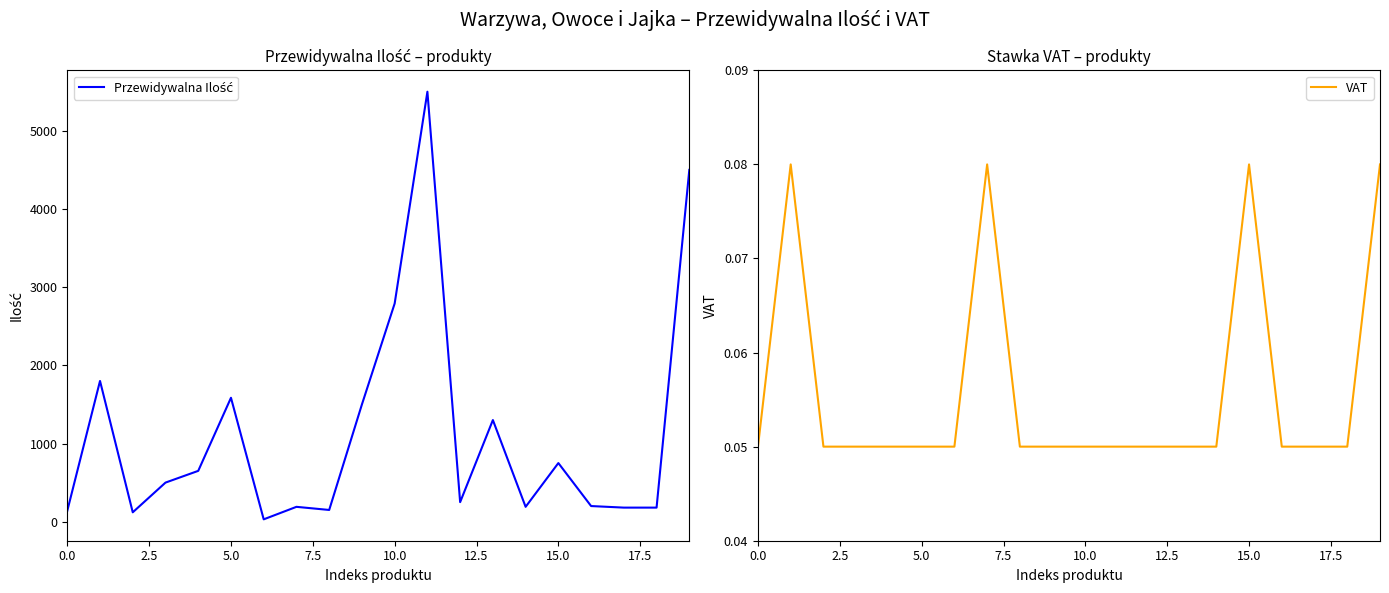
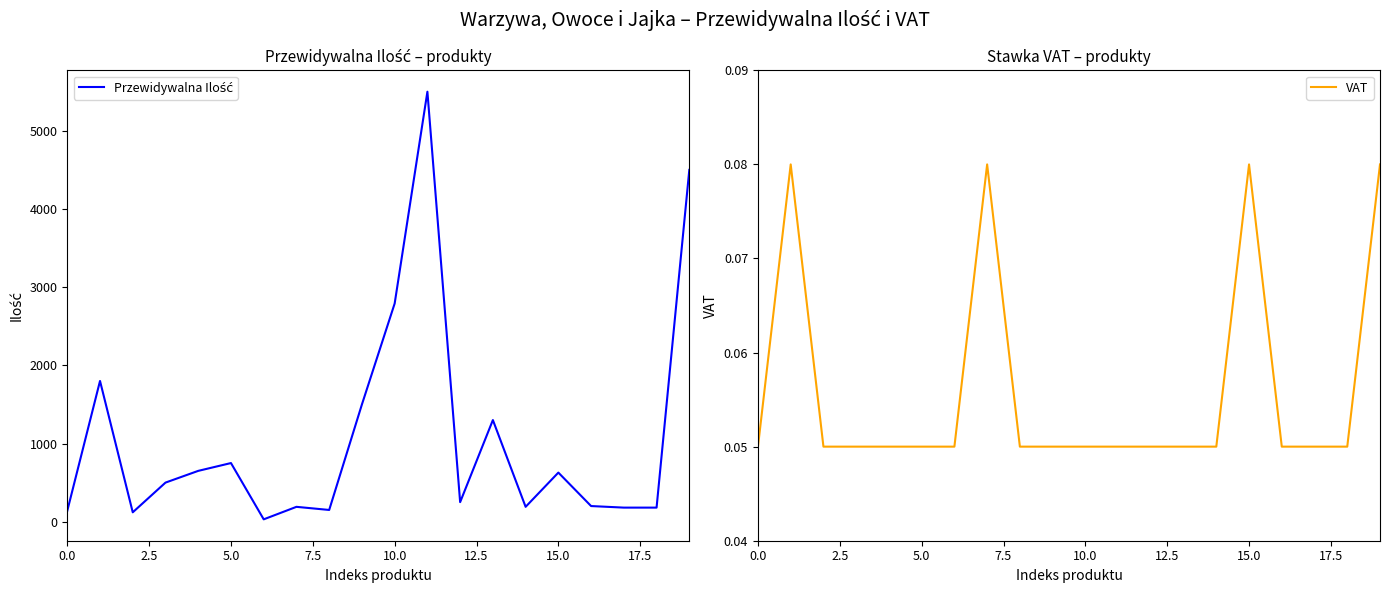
Przewidywalna Ilość – produkty, 5.0: 1600 -> 800
Przewidywalna Ilość – produkty, 15.0: 800 -> 600
